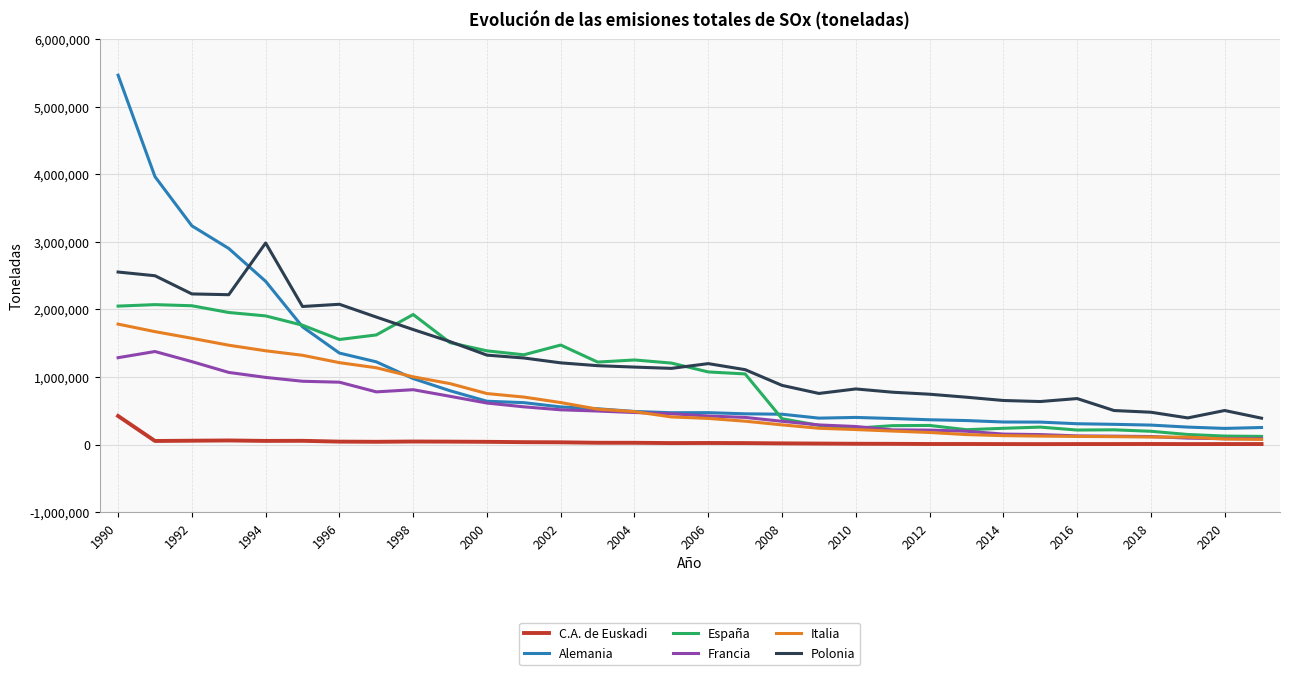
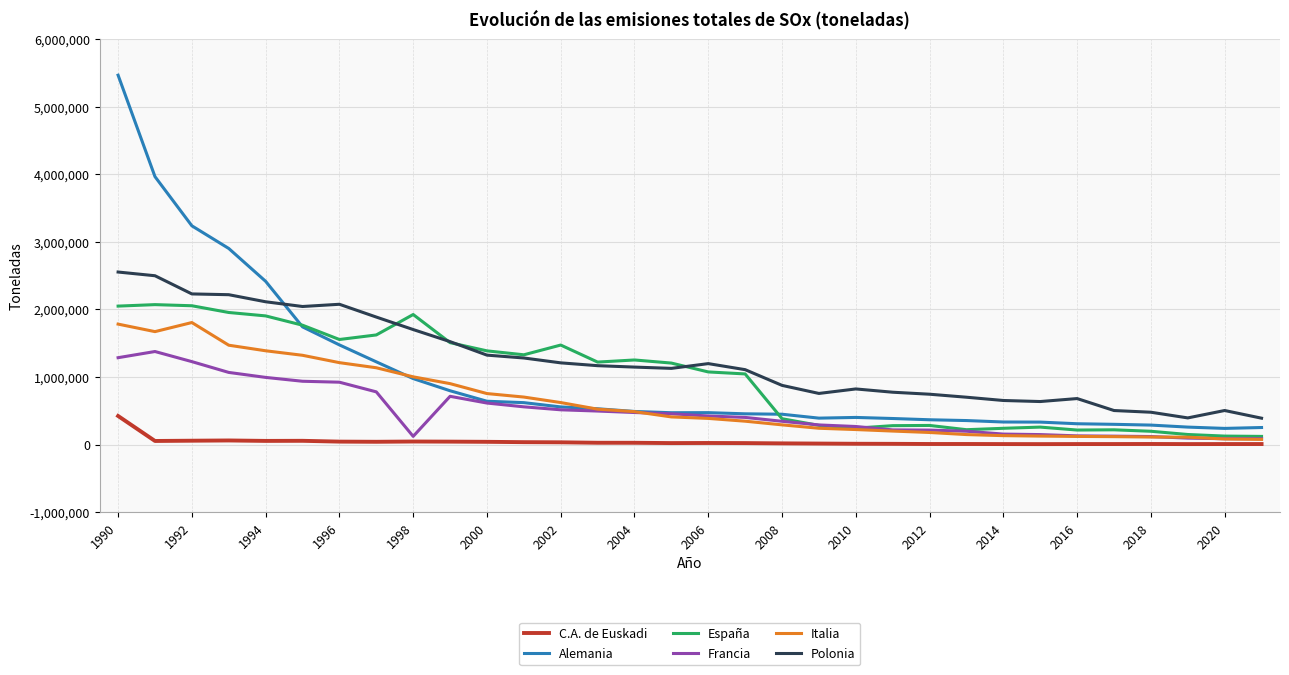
Italia, 1992: 1,600,000 -> 1,800,000
Polonia, 1994: 3,000,000 -> 2,100,000
Alemania, 1996: 1,400,000 -> 1,500,000
Francia, 1998: 800,000 -> 100,000
